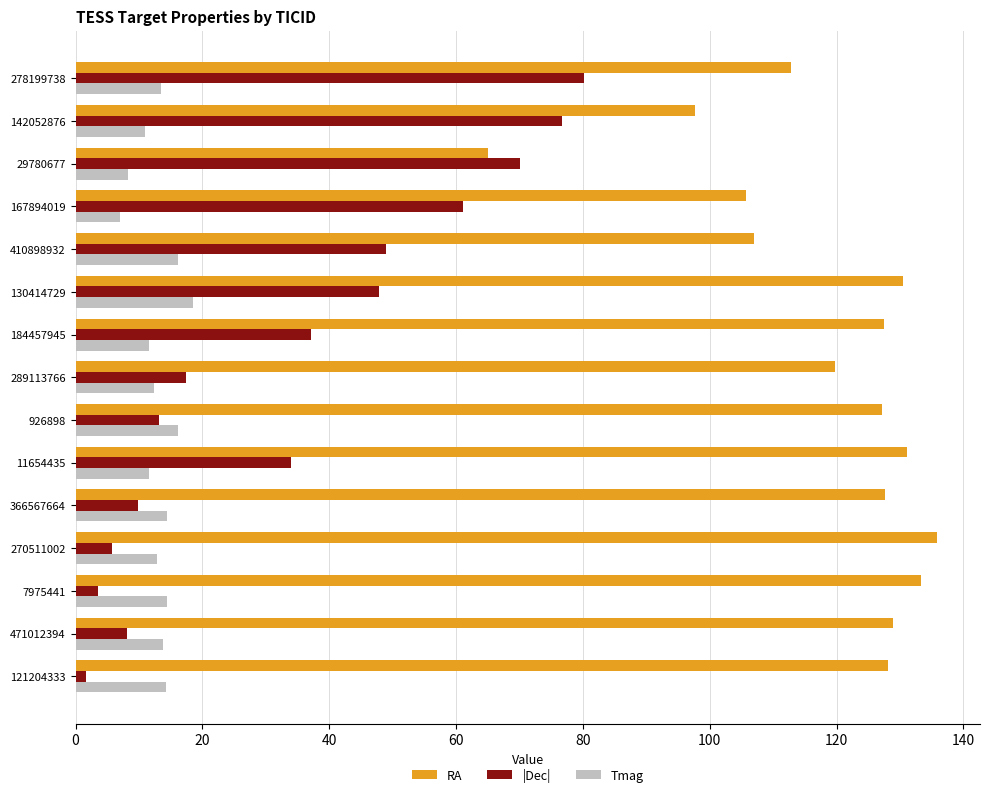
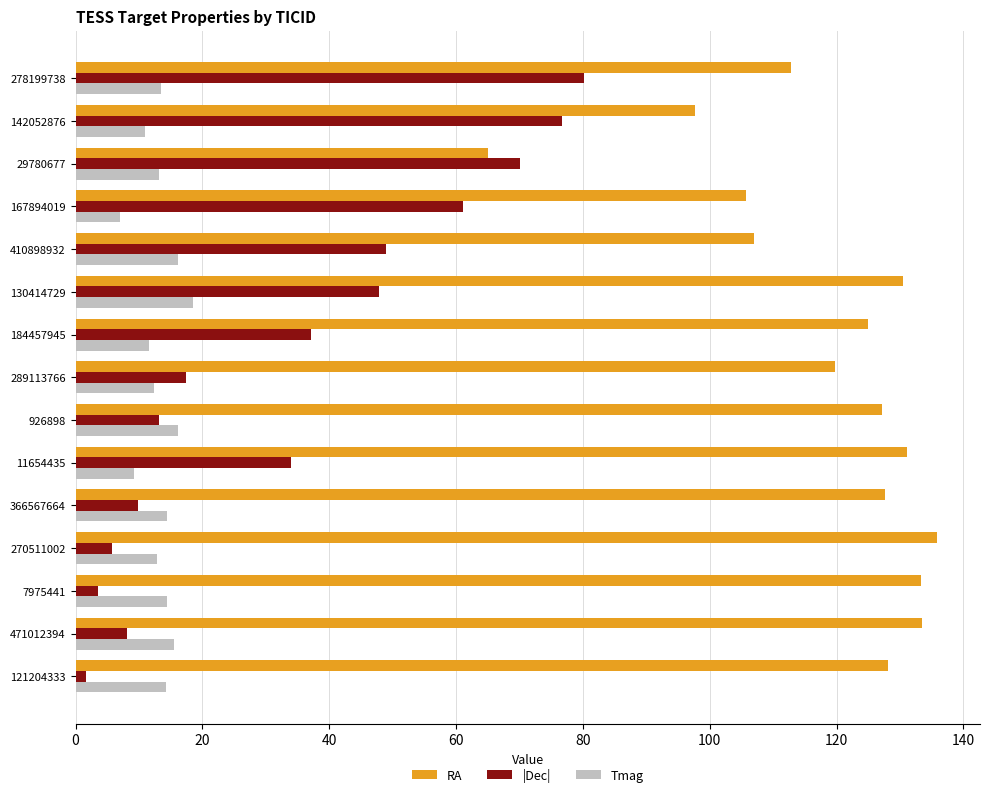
Tmag, 29780677: 8 -> 13
RA, 184457945: 127 -> 125
Tmag, 11654435: 12 -> 9
RA, 471012394: 129 -> 134
Tmag, 471012394: 14 -> 16
